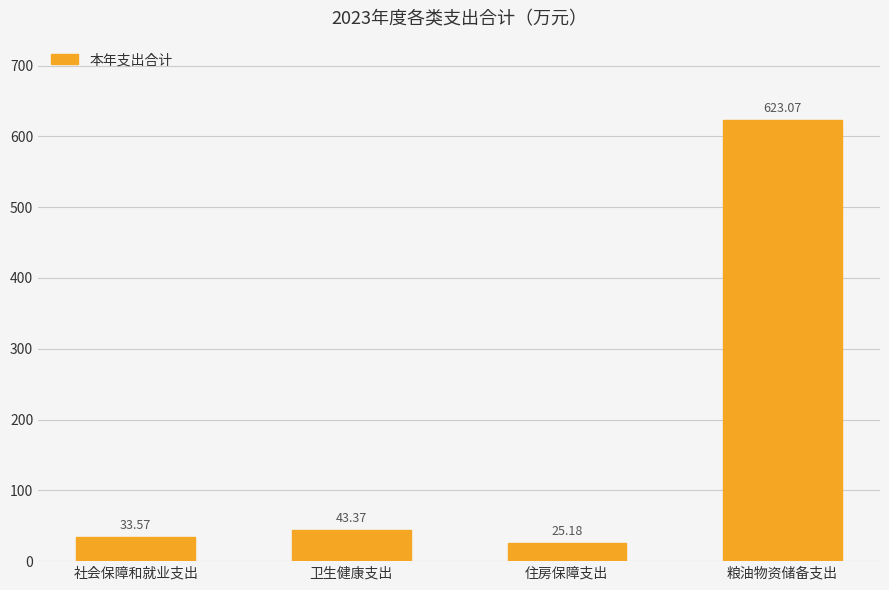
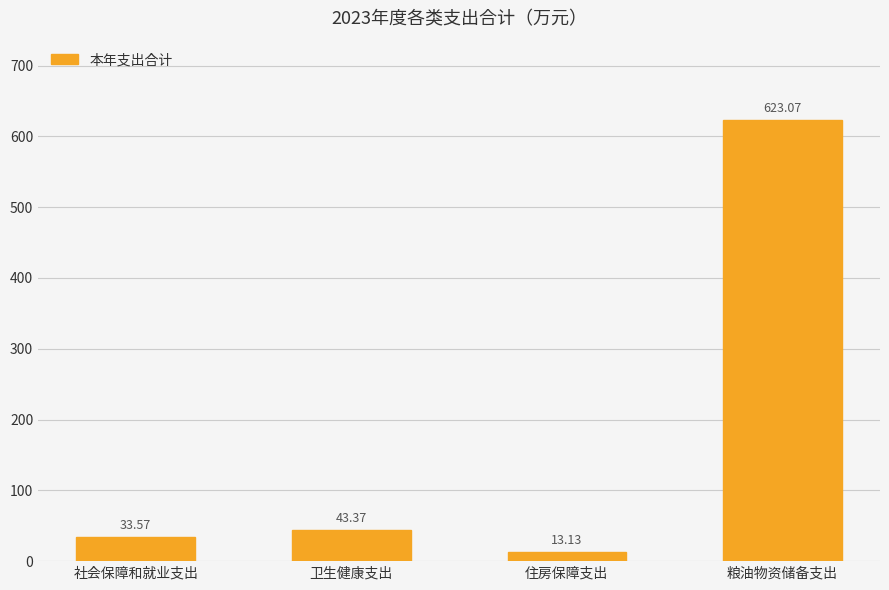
住房保障支出: 25.18 -> 13.13
